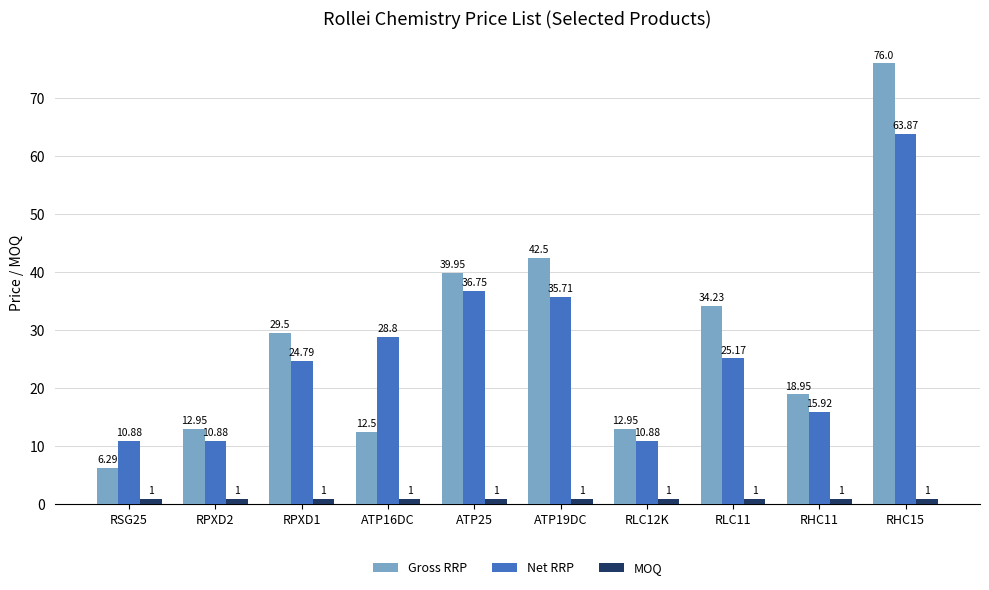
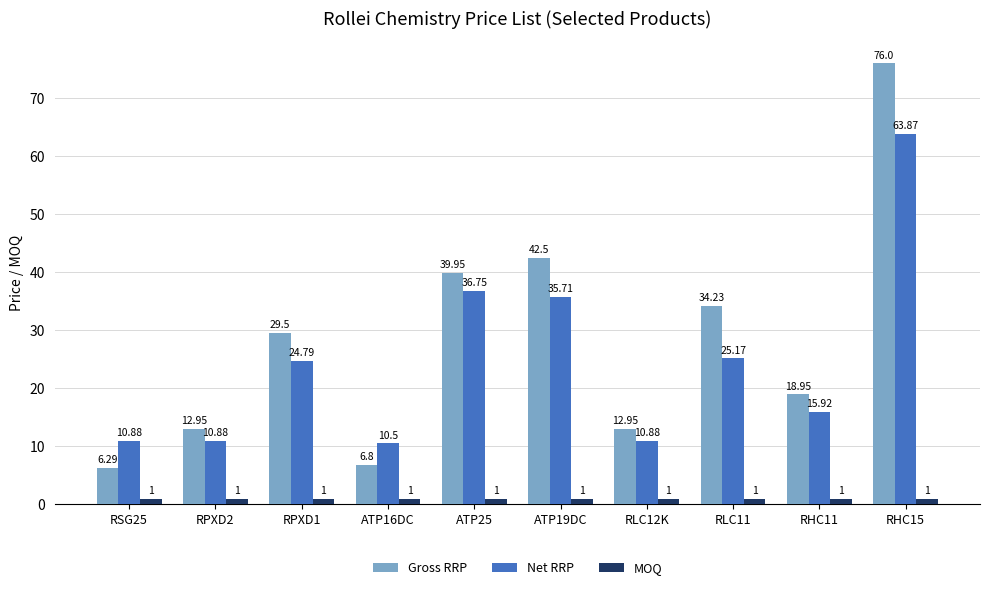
Gross RRP, ATP16DC: 12.5 -> 6.8
Net RRP, ATP16DC: 28.8 -> 10.5
